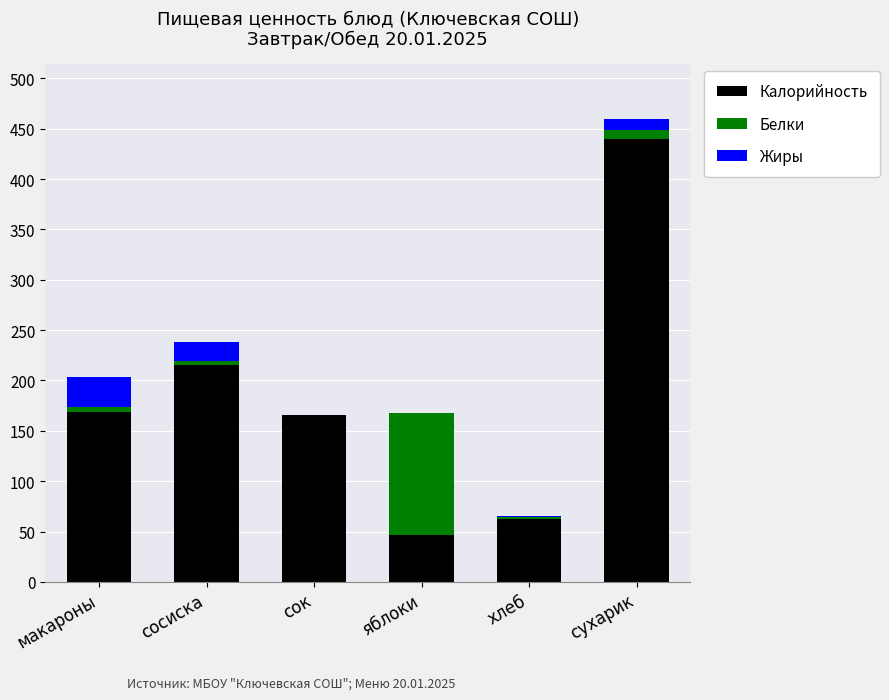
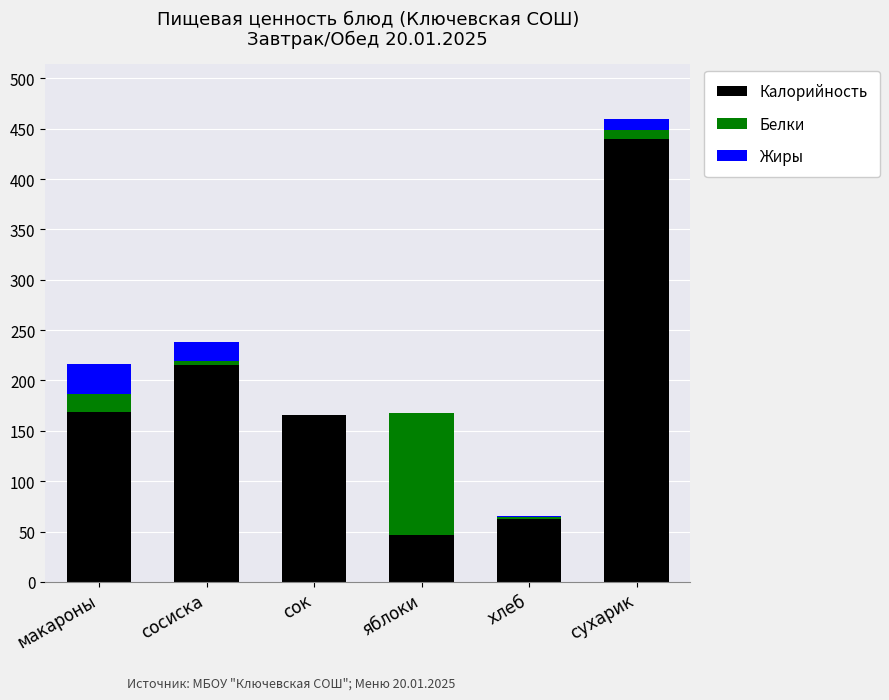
Белки, макароны: 6 -> 19
